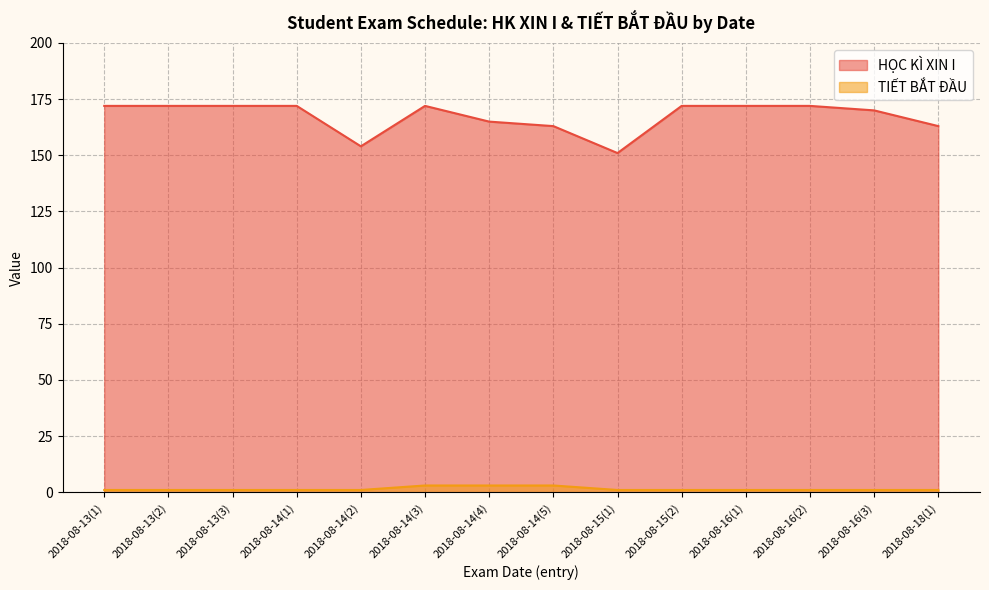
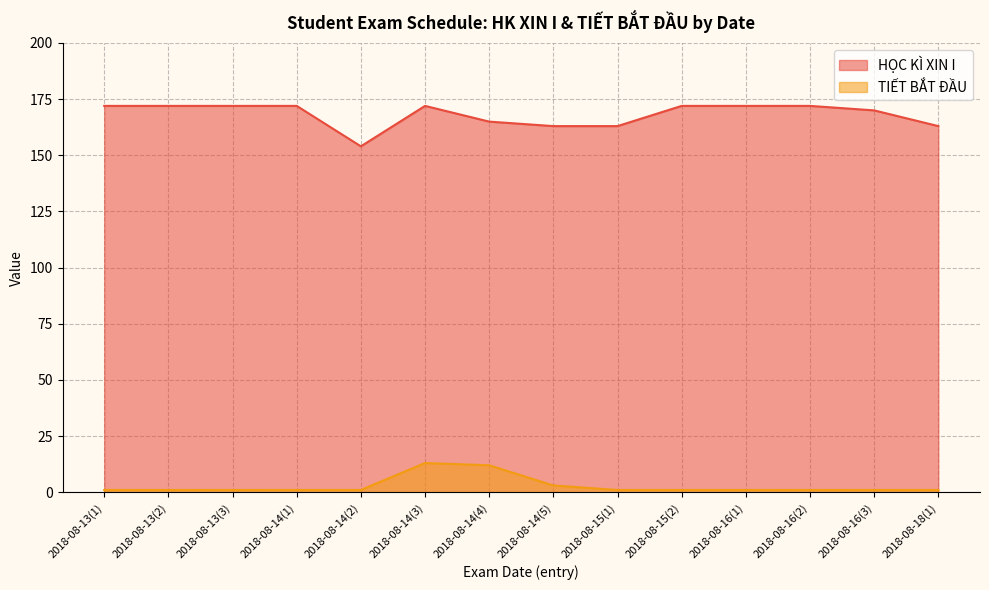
TIẾT BẮT ĐẦU, 2018-08-14(3): 3 -> 13
TIẾT BẮT ĐẦU, 2018-08-14(4): 3 -> 12
HỌC KÌ XIN I, 2018-08-15(1): 151 -> 163
